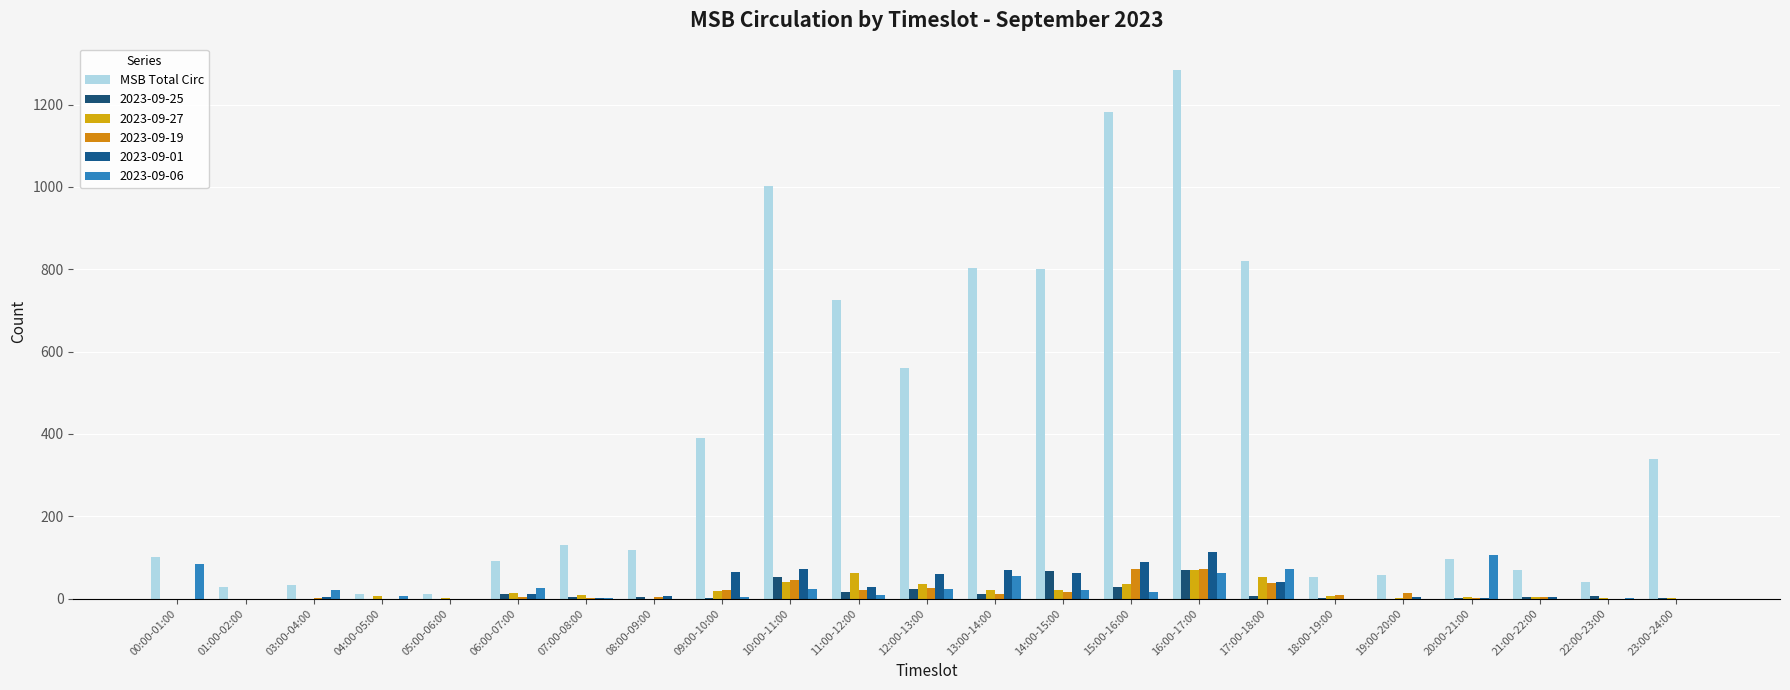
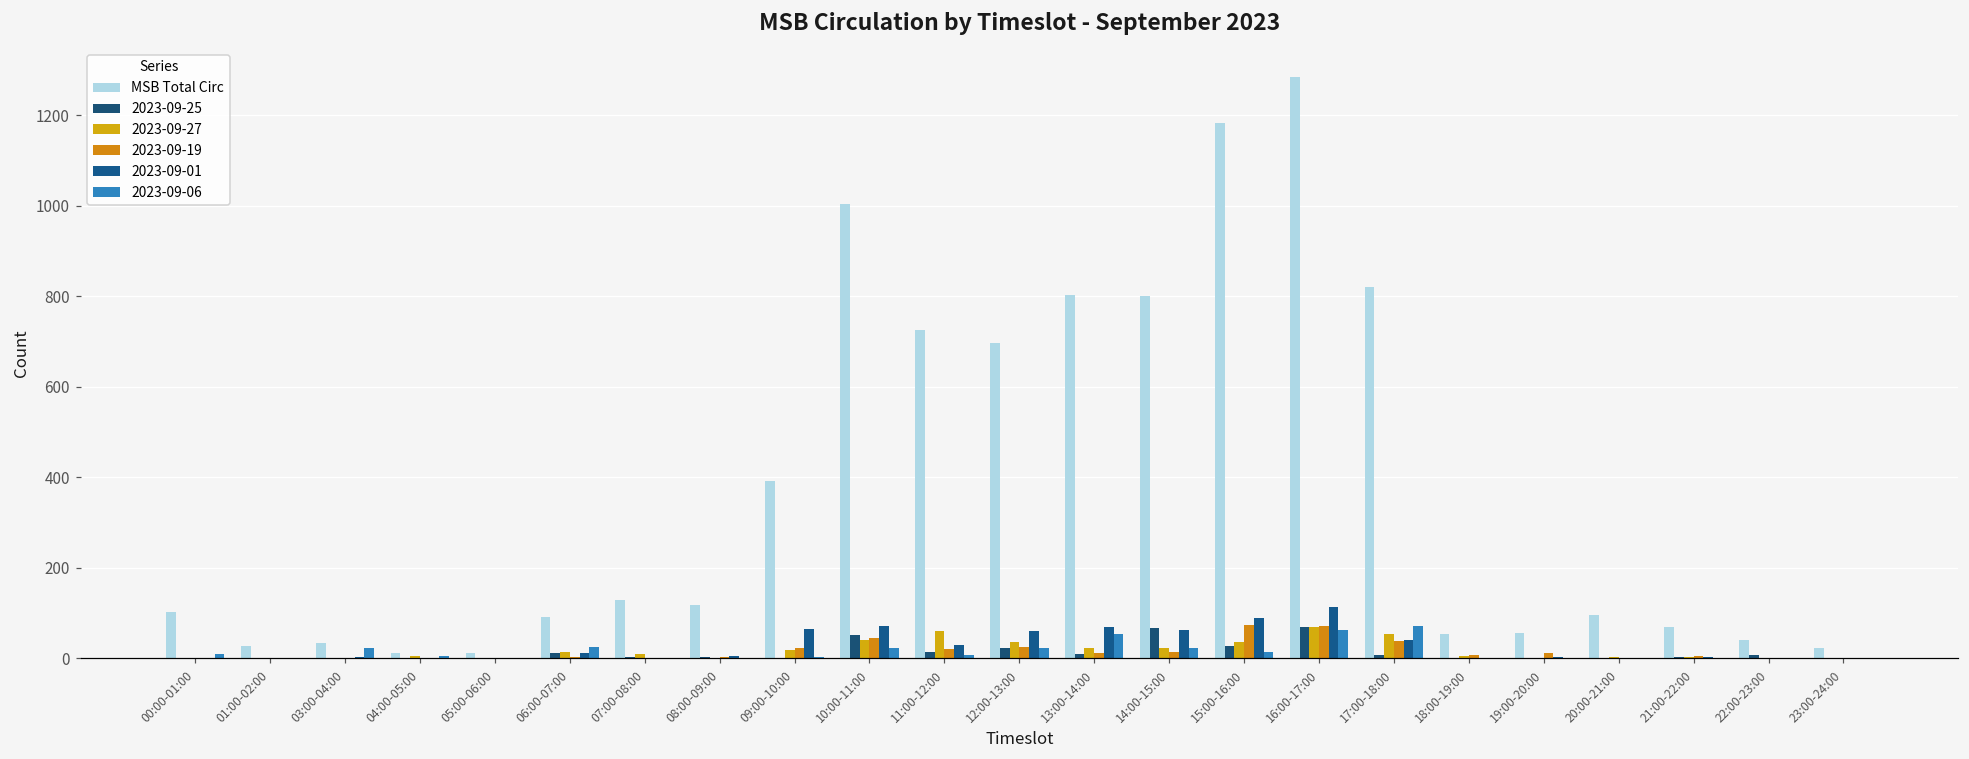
2023-09-06, 00:00-01:00: 80 -> 10
MSB Total Circ, 12:00-13:00: 560 -> 700
2023-09-06, 20:00-21:00: 110 -> 0
MSB Total Circ, 23:00-24:00: 340 -> 20
